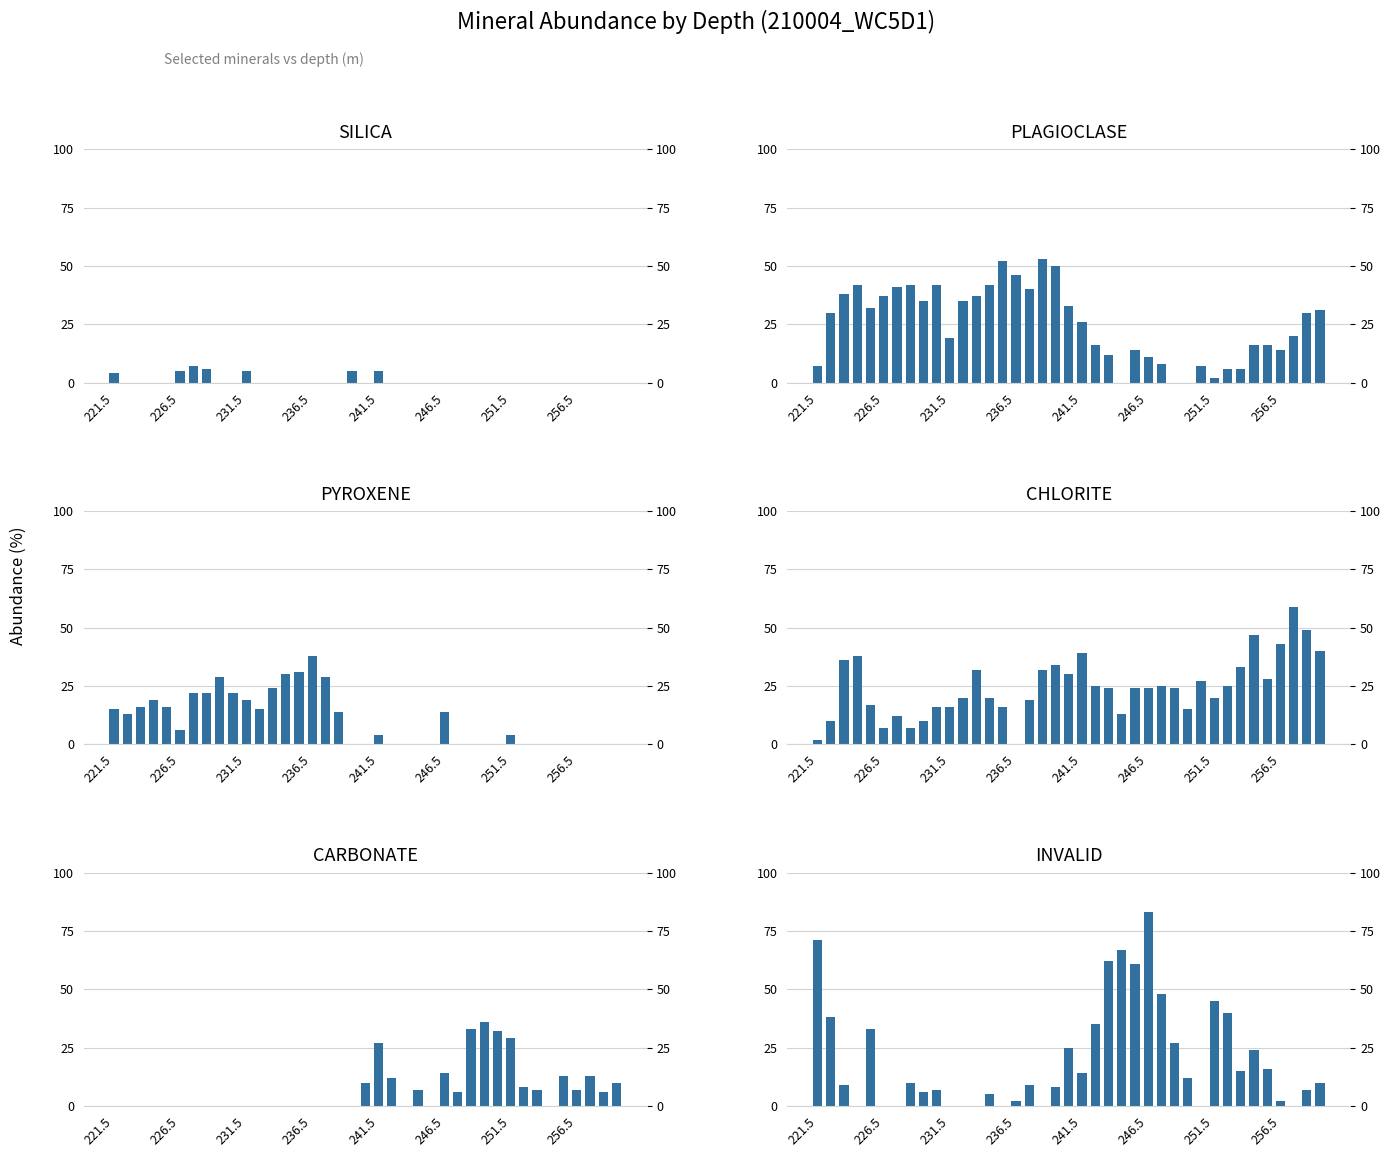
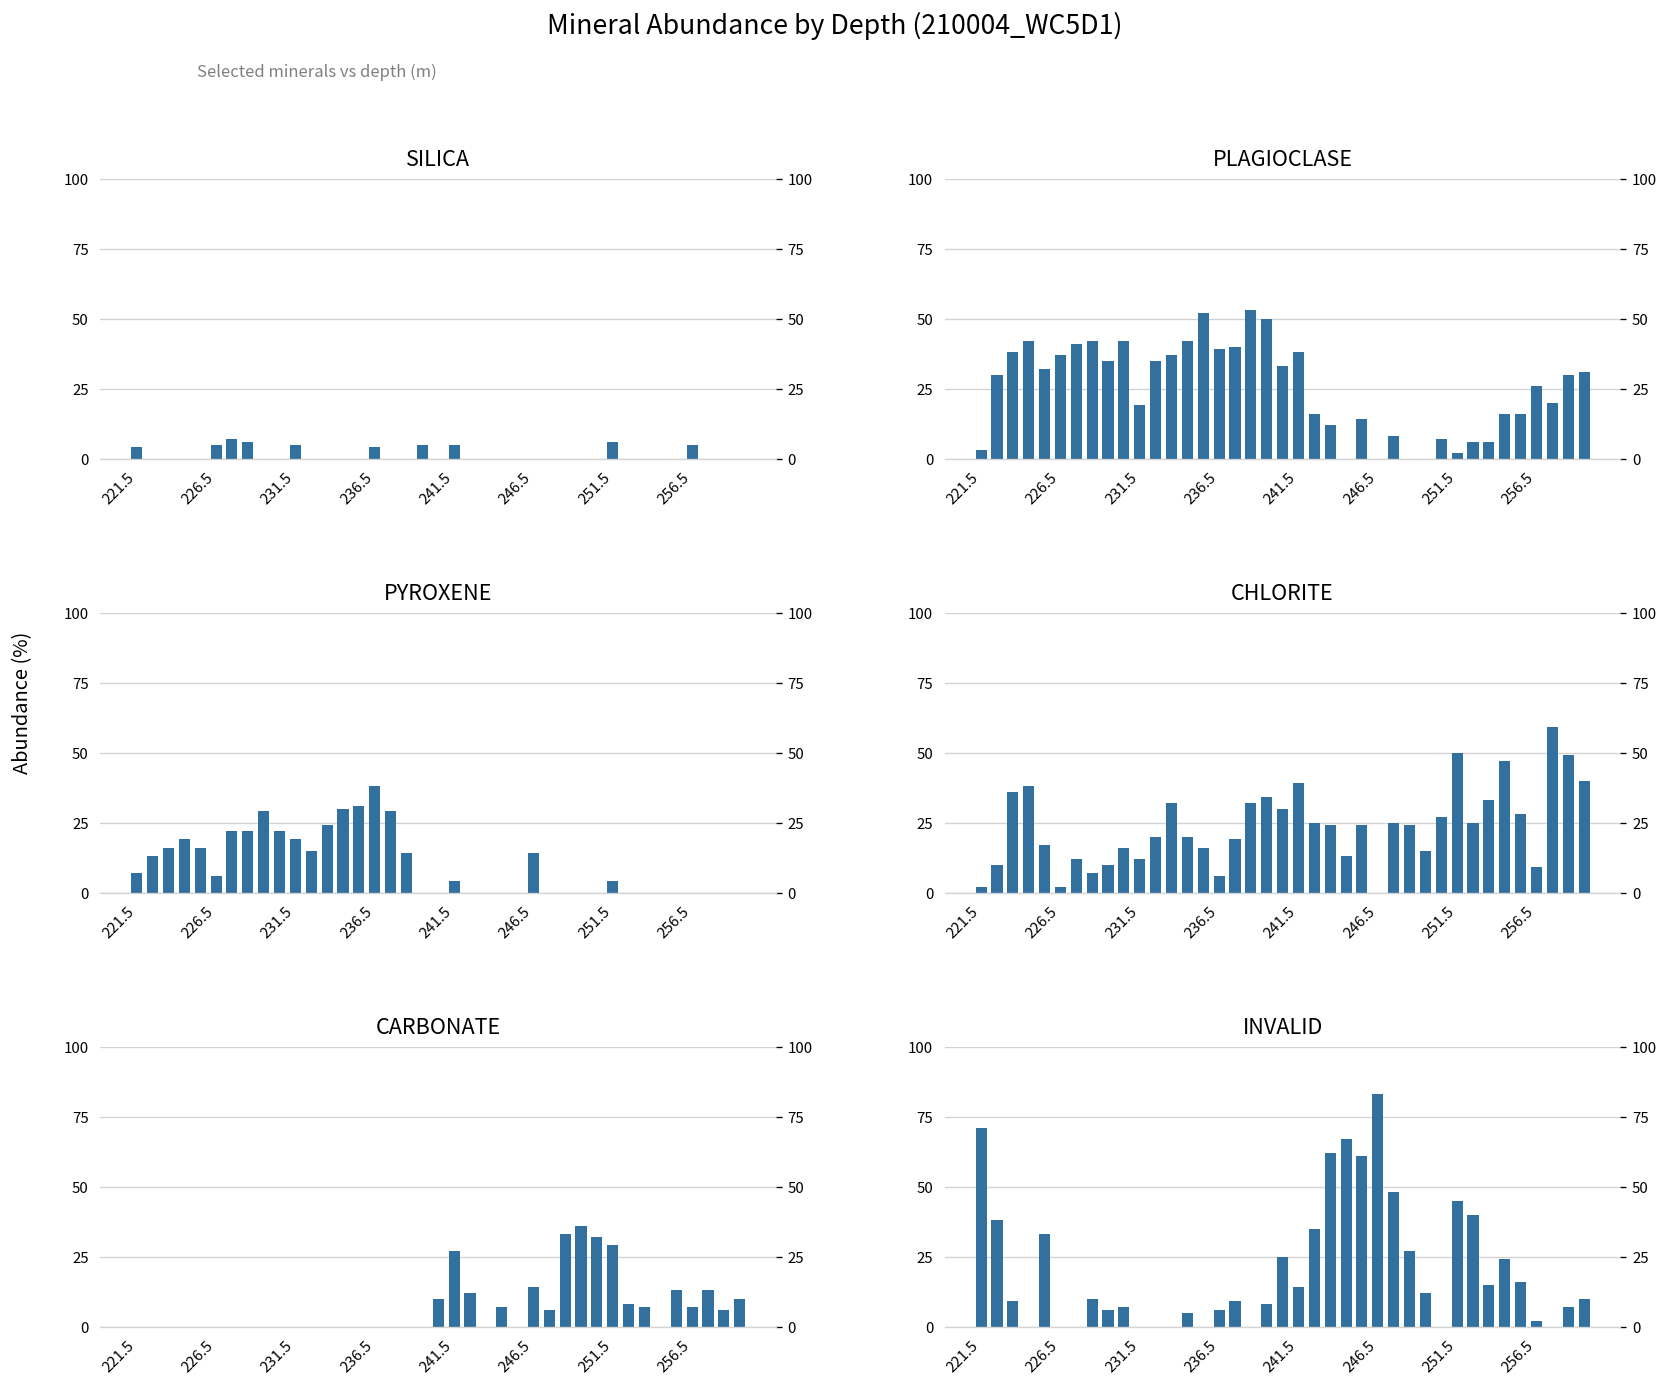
SILICA, 236.5: 0 -> 4
SILICA, 251.5: 0 -> 6
SILICA, 256.5: 0 -> 5
PLAGIOCLASE, 221.5: 7 -> 3
PLAGIOCLASE, 236.5: 46 -> 39
PLAGIOCLASE, 241.5: 26 -> 38
PLAGIOCLASE, 246.5: 11 -> 0
PLAGIOCLASE, 256.5: 14 -> 26
PYROXENE, 221.5: 15 -> 7
CHLORITE, 226.5: 7 -> 2
CHLORITE, 231.5: 16 -> 12
CHLORITE, 236.5: 0 -> 6
CHLORITE, 246.5: 24 -> 0
CHLORITE, 251.5: 20 -> 50
CHLORITE, 256.5: 43 -> 9
INVALID, 236.5: 2 -> 6
